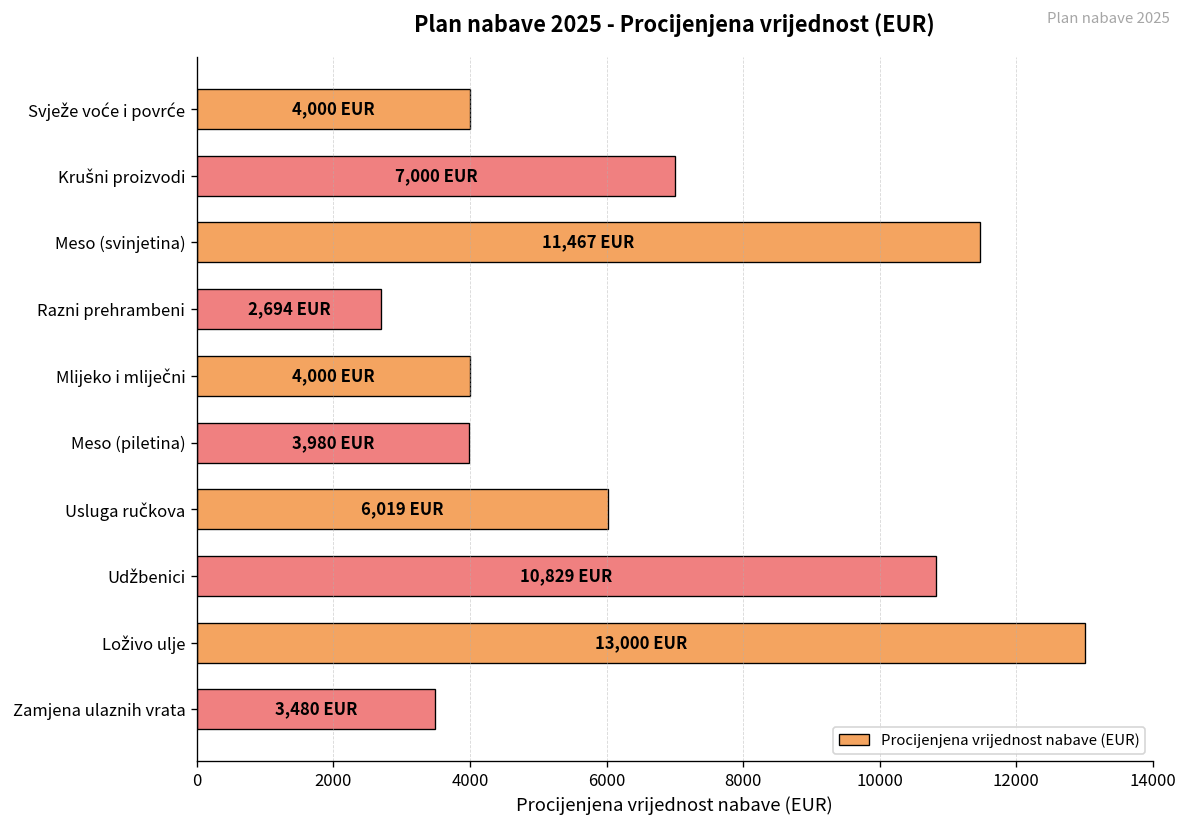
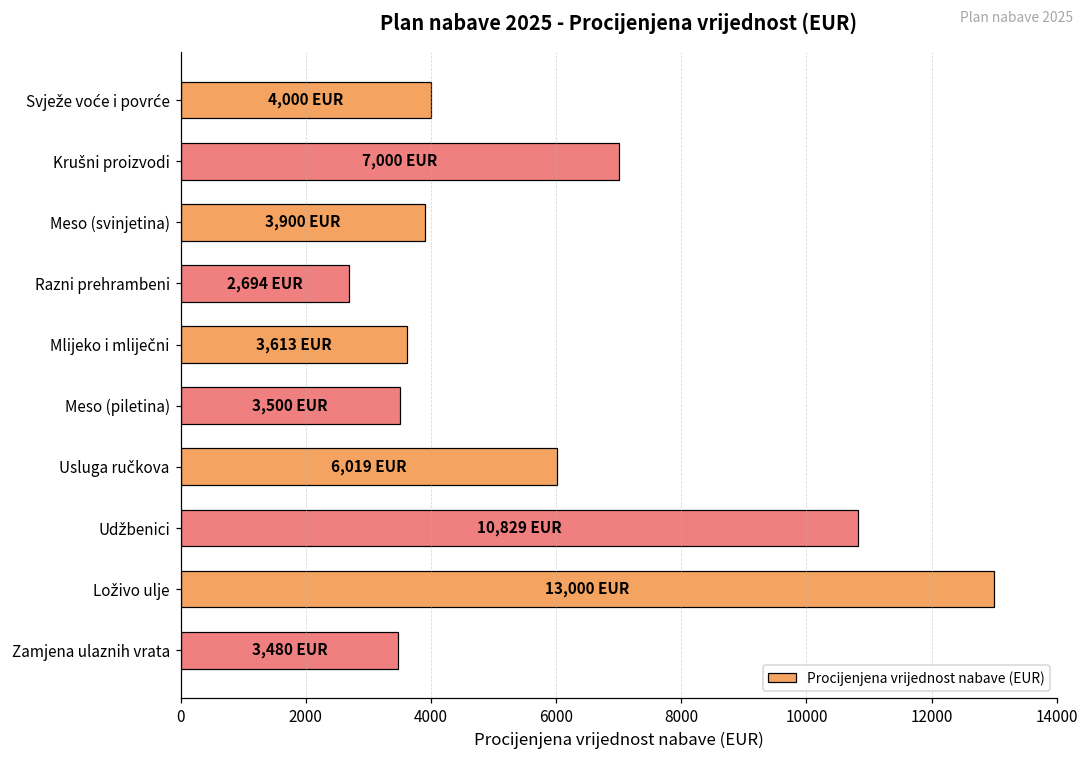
Meso (svinjetina): 11,467 -> 3,900
Mlijeko i mliječni: 4,000 -> 3,613
Meso (piletina): 3,980 -> 3,500
